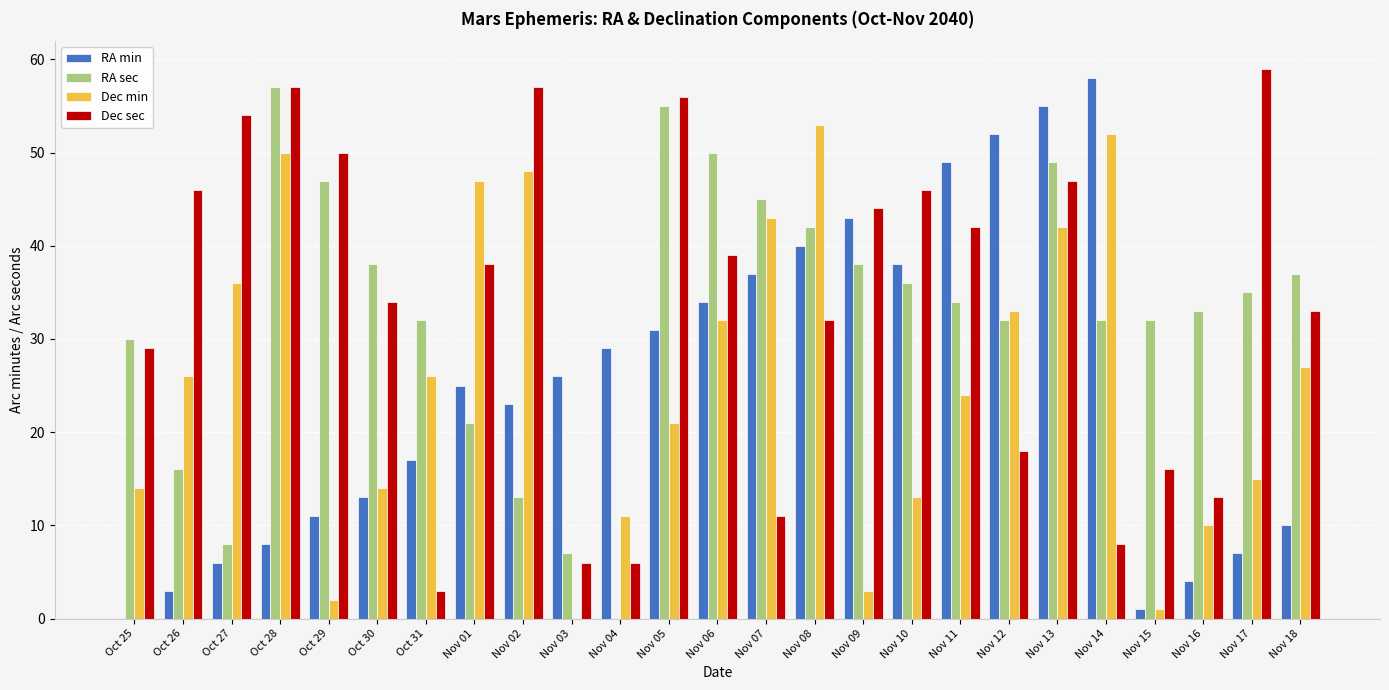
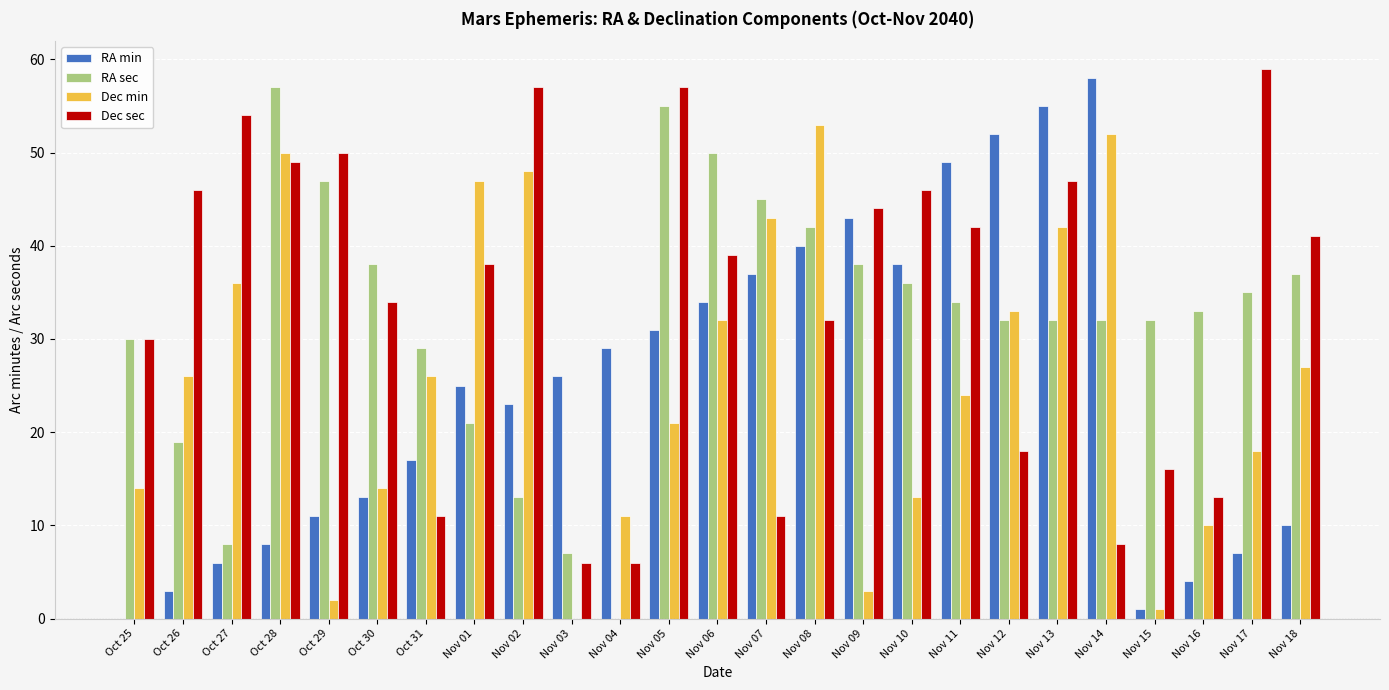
Dec sec, Oct 25: 29 -> 30
RA sec, Oct 26: 16 -> 19
Dec sec, Oct 28: 57 -> 49
RA sec, Oct 31: 32 -> 29
Dec sec, Oct 31: 3 -> 11
Dec sec, Nov 05: 56 -> 57
RA sec, Nov 13: 49 -> 32
Dec min, Nov 17: 15 -> 18
Dec sec, Nov 18: 33 -> 41
